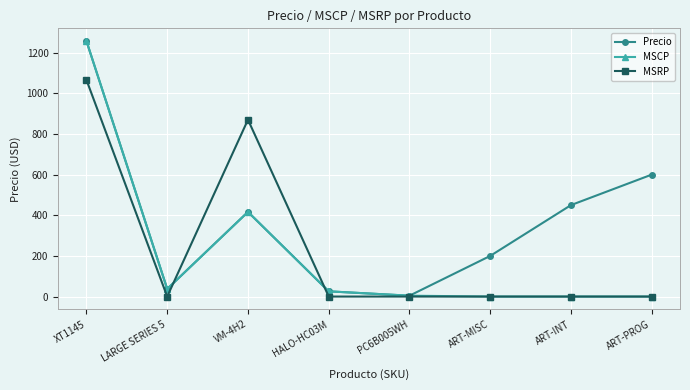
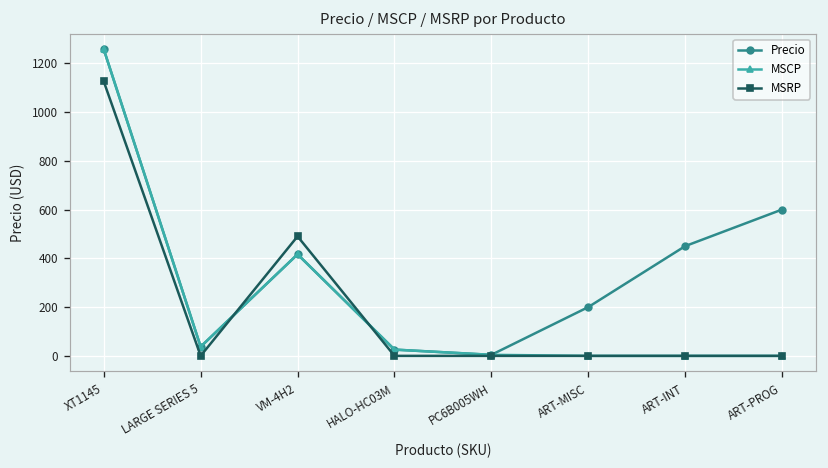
MSRP, XT1145: 1070 -> 1130
MSRP, VM-4H2: 870 -> 490
